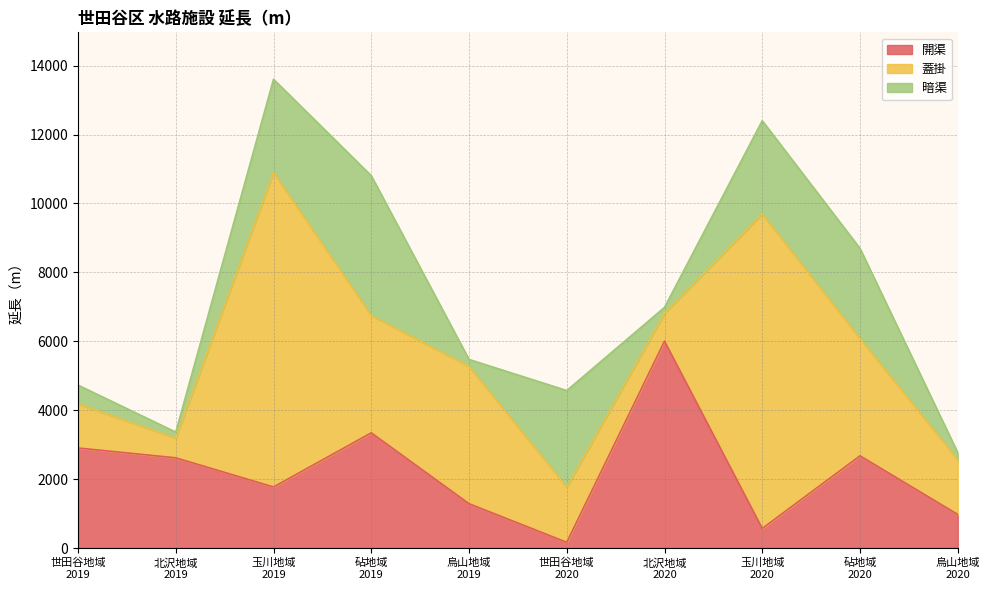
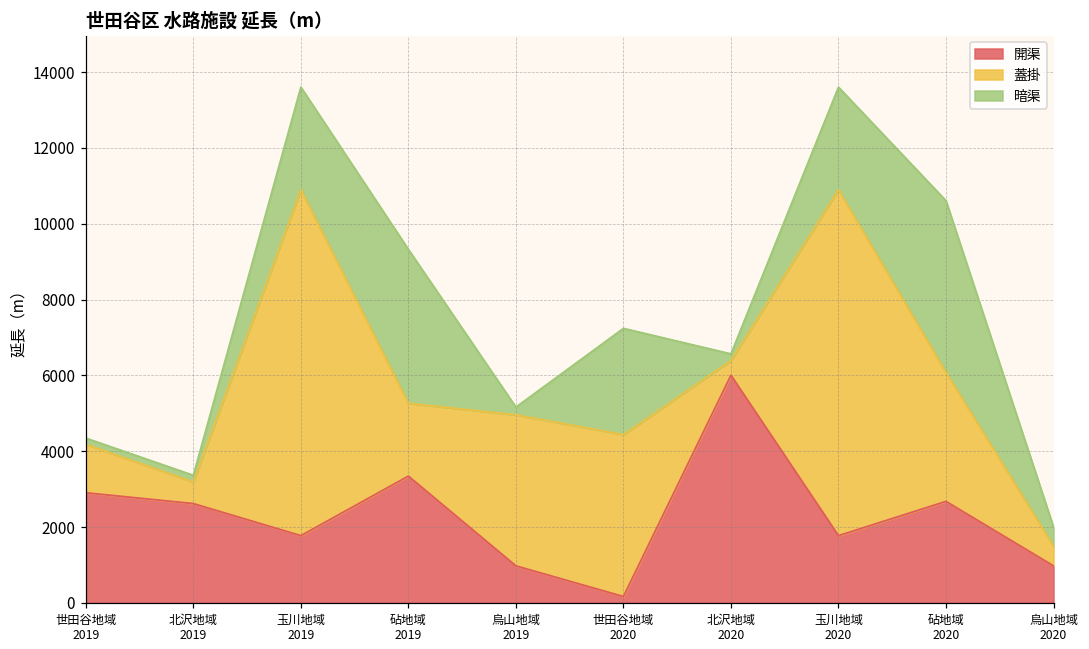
暗渠, 世田谷地域 2019: 500 -> 200
蓋掛, 砧地域 2019: 3400 -> 1900
開渠, 烏山地域 2019: 1300 -> 1000
蓋掛, 世田谷地域 2020: 1600 -> 4300
蓋掛, 北沢地域 2020: 800 -> 400
開渠, 玉川地域 2020: 600 -> 1800
暗渠, 砧地域 2020: 2600 -> 4500
蓋掛, 烏山地域 2020: 1600 -> 500
暗渠, 烏山地域 2020: 200 -> 500
